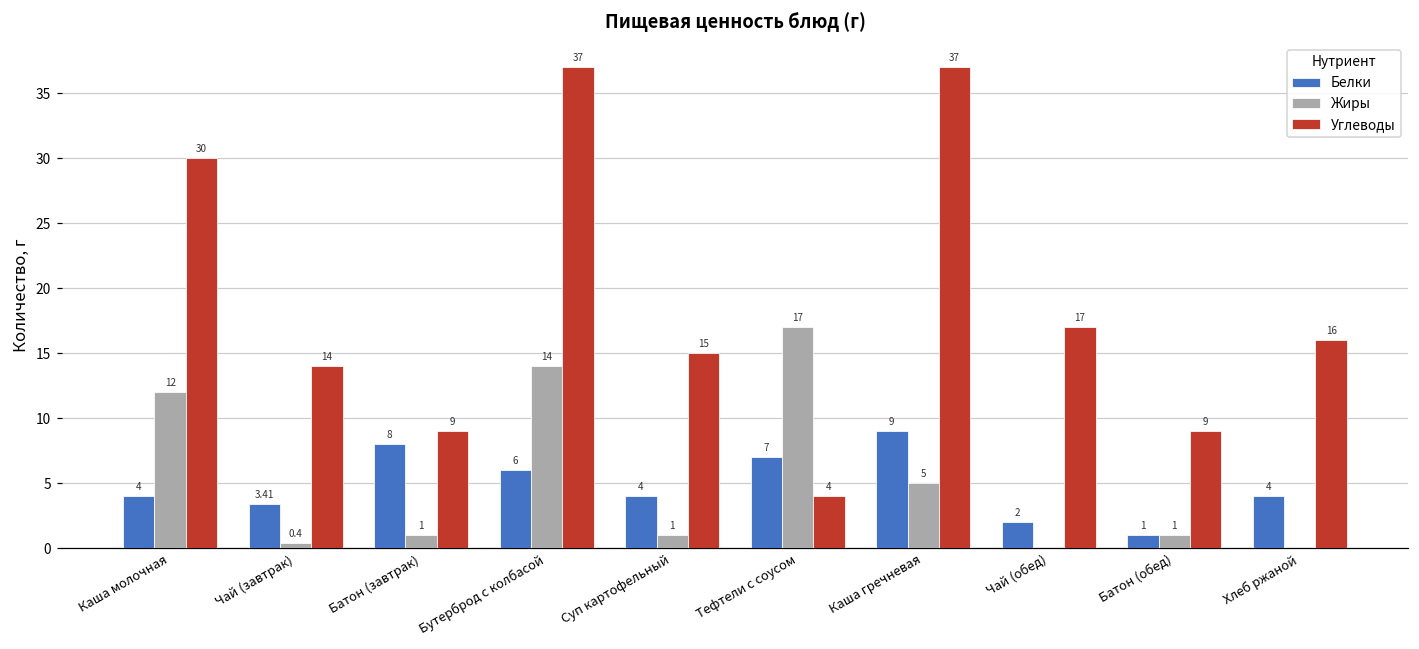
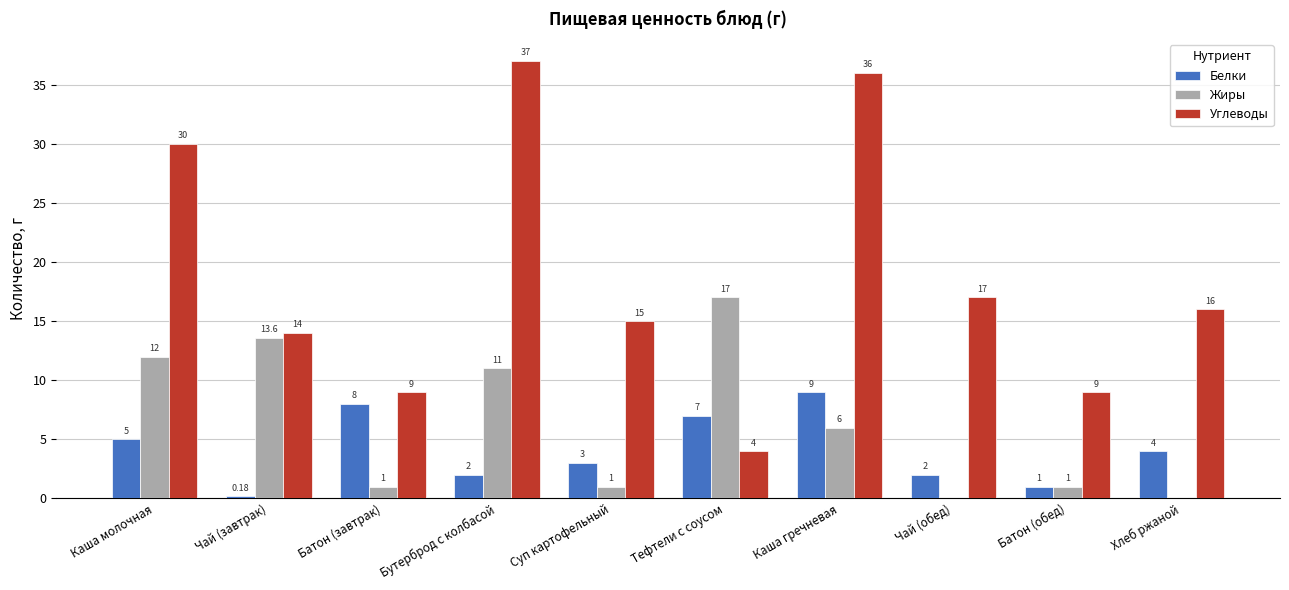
Белки, Каша молочная: 4 -> 5
Белки, Чай (завтрак): 3.41 -> 0.18
Жиры, Чай (завтрак): 0.4 -> 13.6
Белки, Бутерброд с колбасой: 6 -> 2
Жиры, Бутерброд с колбасой: 14 -> 11
Белки, Суп картофельный: 4 -> 3
Жиры, Каша гречневая: 5 -> 6
Углеводы, Каша гречневая: 37 -> 36
